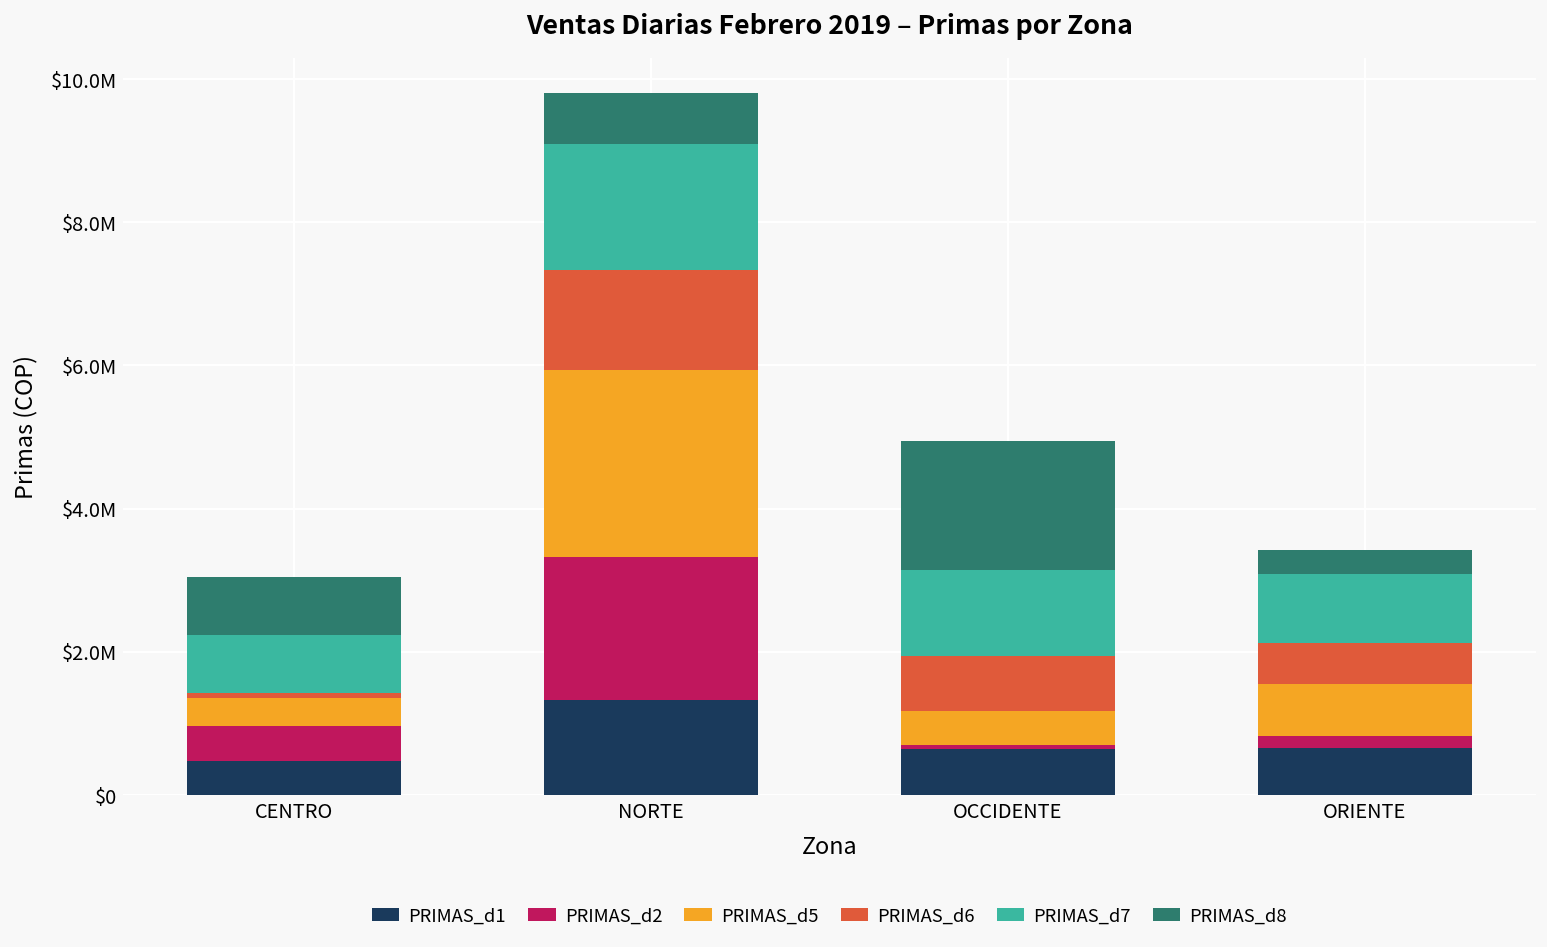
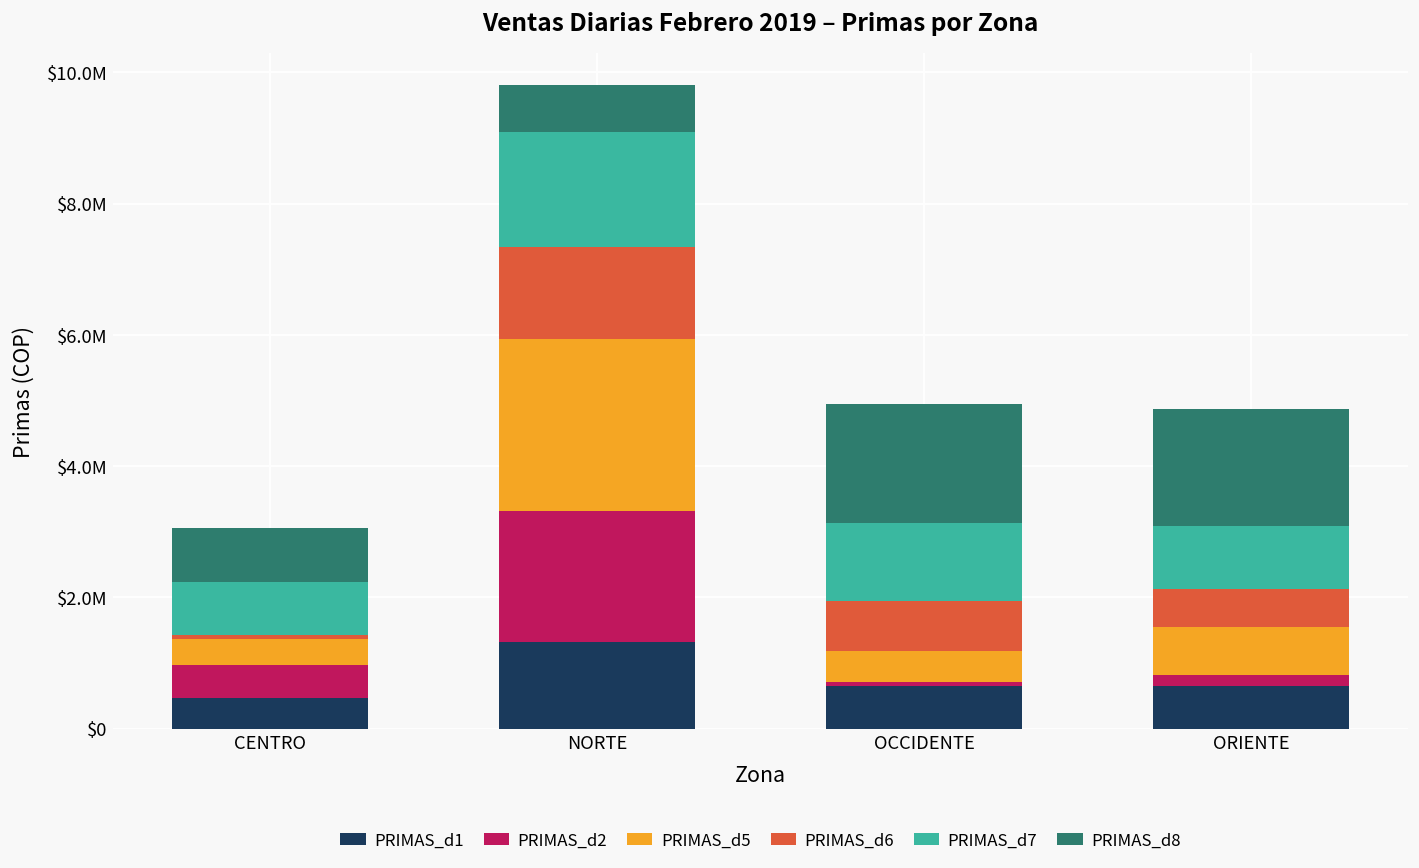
PRIMAS_d8, ORIENTE: $300000 -> $1800000
